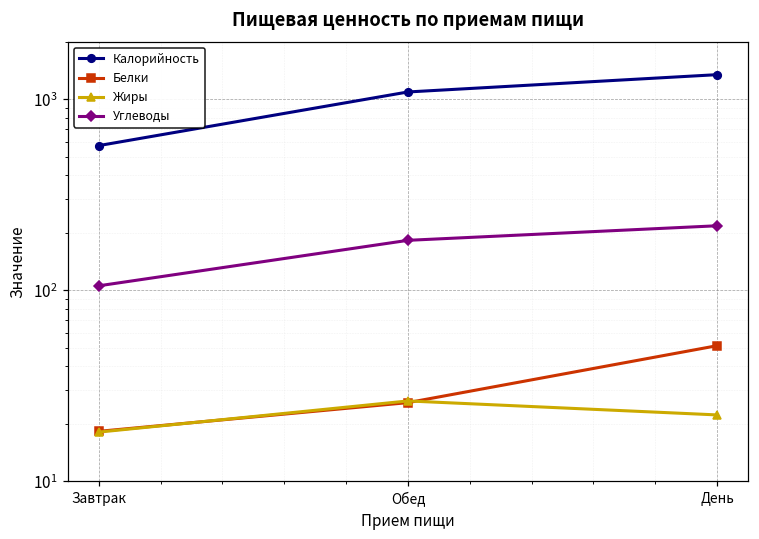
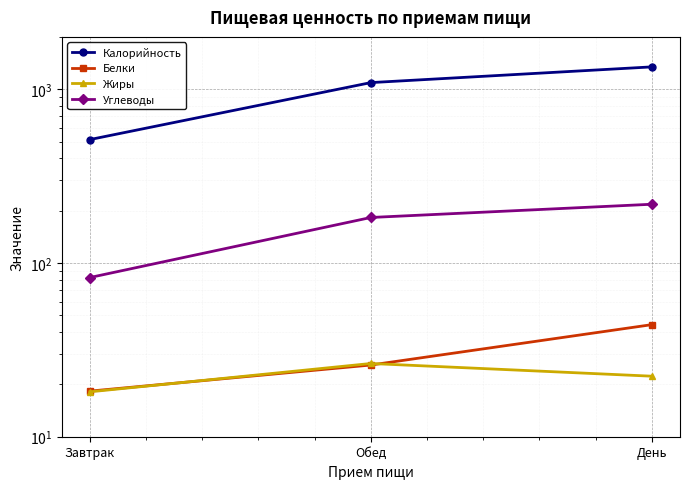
Калорийность, Завтрак: 570 -> 510
Углеводы, Завтрак: 110 -> 80
Белки, День: 51 -> 44
